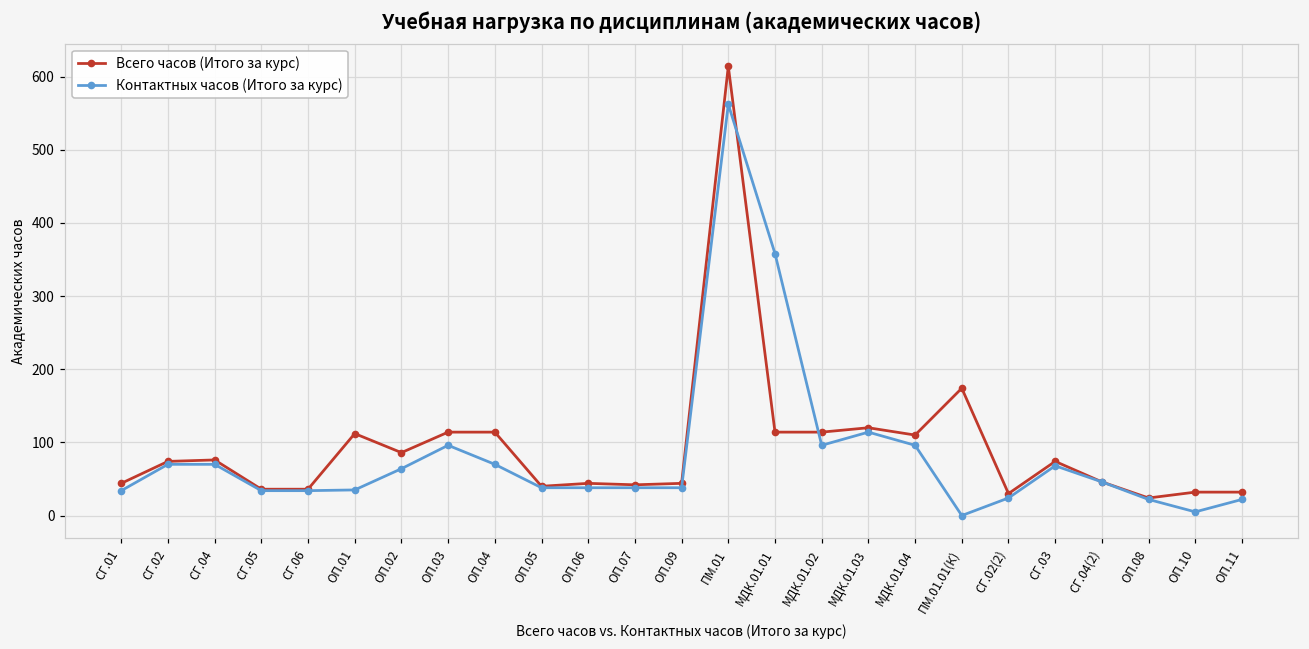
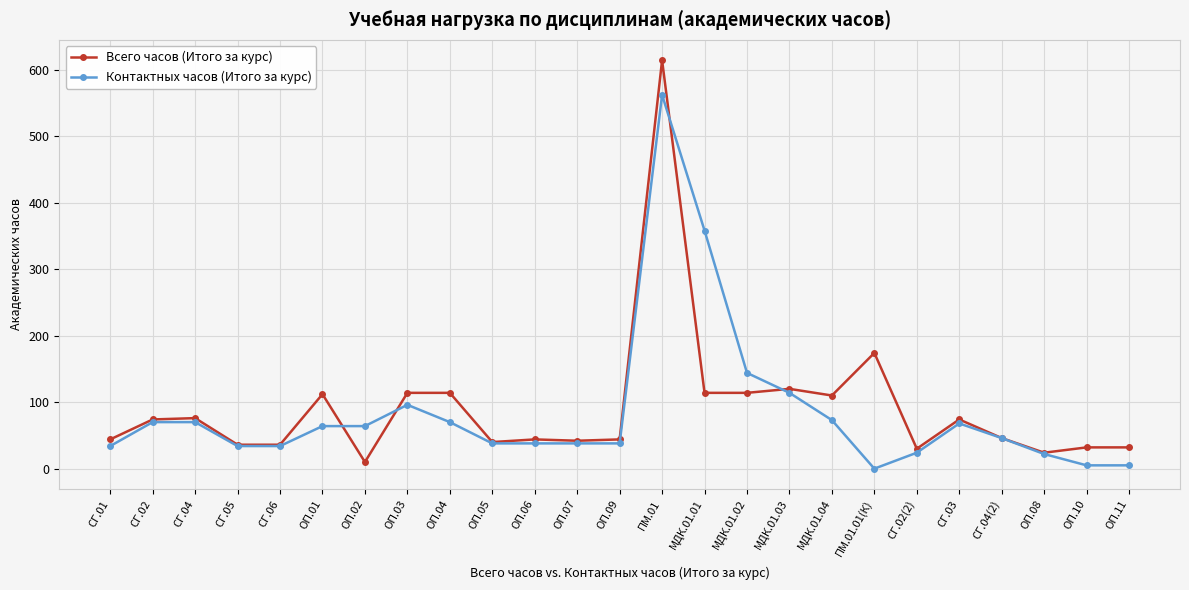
Контактных часов (Итого за курс), ОП.01: 40 -> 60
Всего часов (Итого за курс), ОП.02: 90 -> 10
Контактных часов (Итого за курс), МДК.01.02: 100 -> 140
Контактных часов (Итого за курс), МДК.01.04: 100 -> 70
Контактных часов (Итого за курс), ОП.11: 20 -> 10
